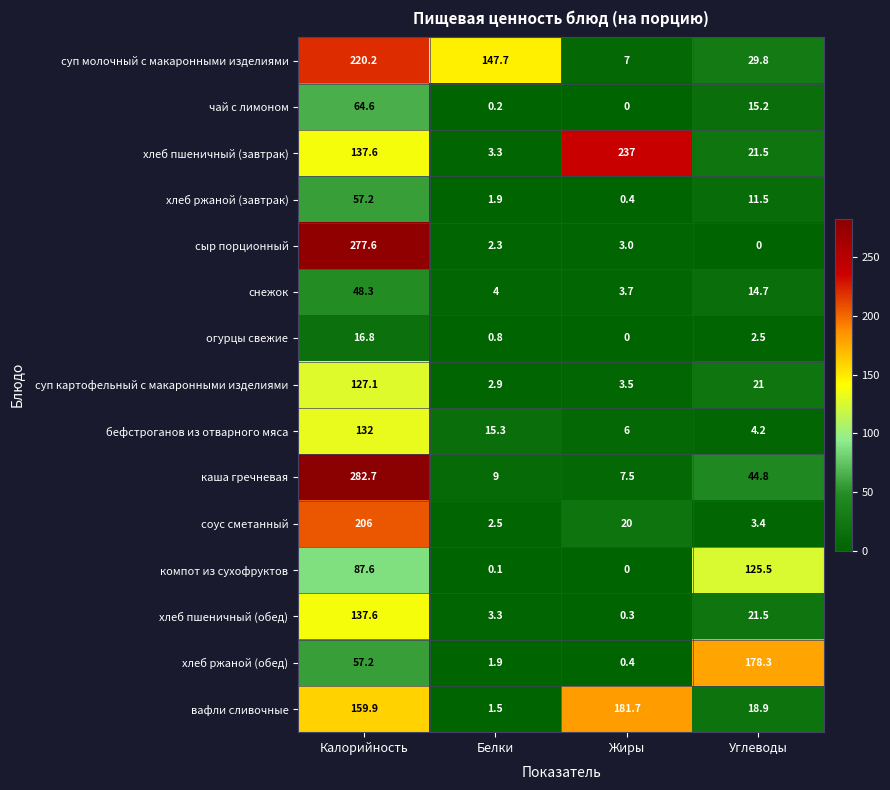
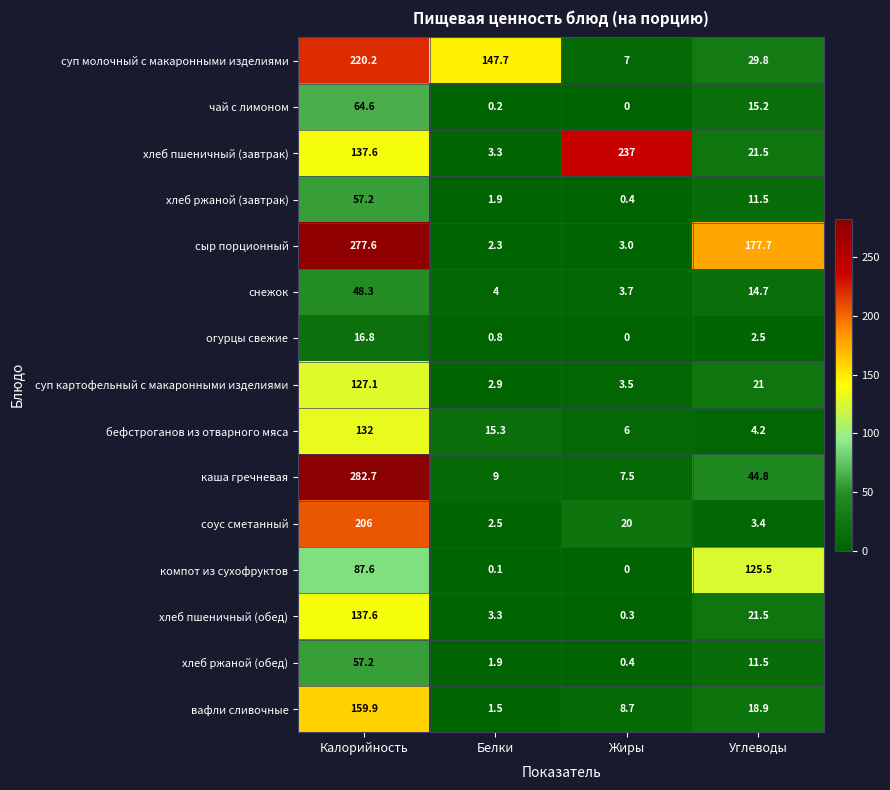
сыр порционный, Углеводы: 0 -> 177.7
хлеб ржаной (обед), Углеводы: 178.3 -> 11.5
вафли сливочные, Жиры: 181.7 -> 8.7
